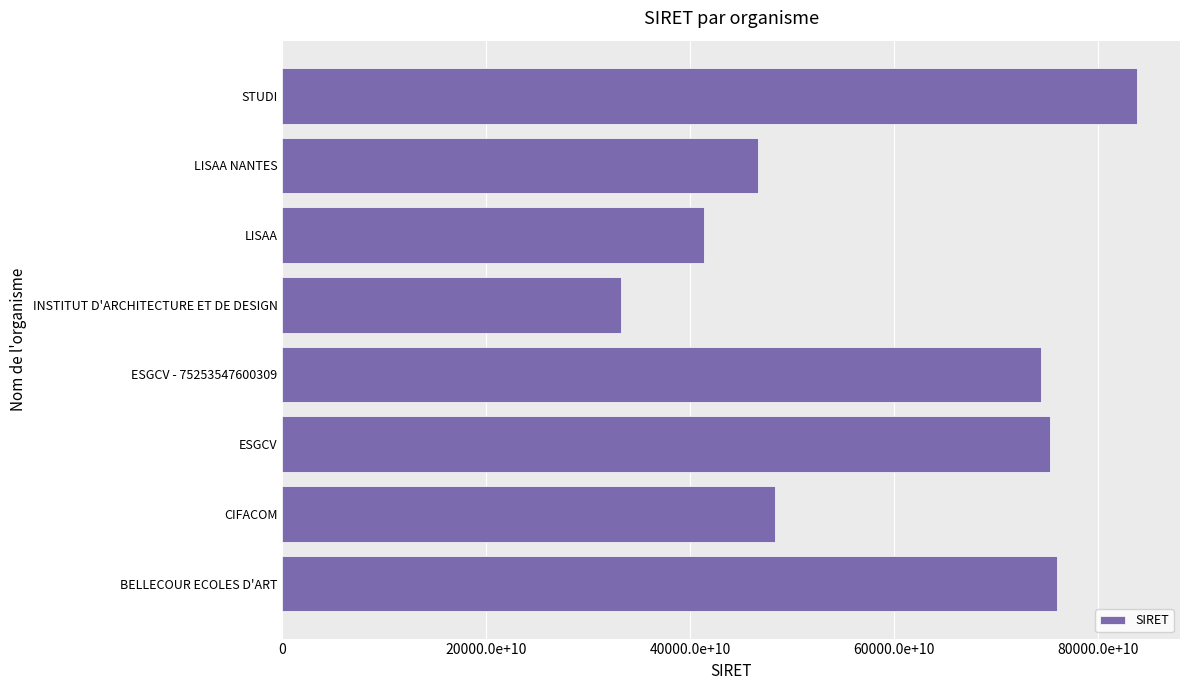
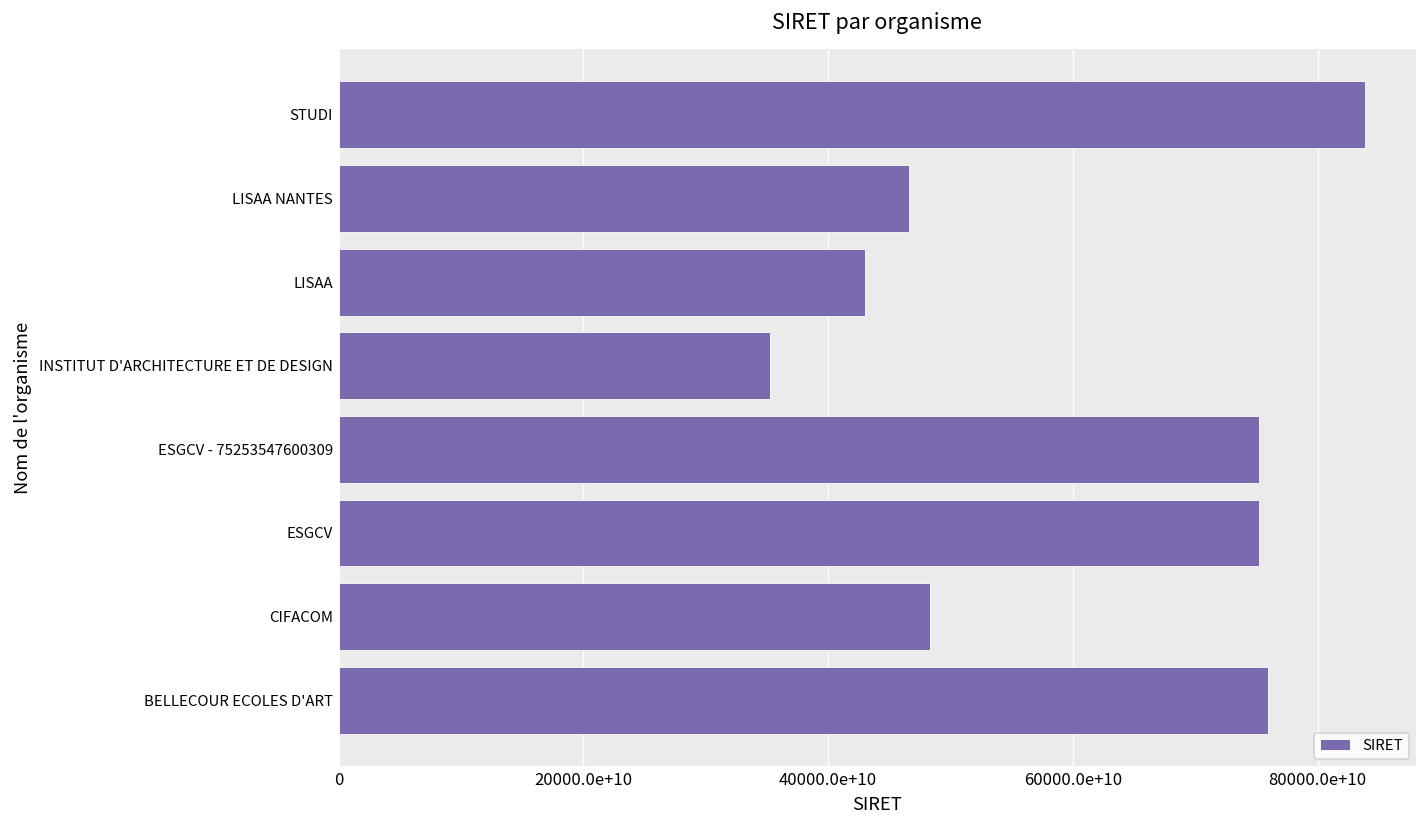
LISAA: 414000000000000 -> 430000000000000
INSTITUT D'ARCHITECTURE ET DE DESIGN: 332000000000000 -> 352000000000000
ESGCV - 75253547600309: 744000000000000 -> 753000000000000
